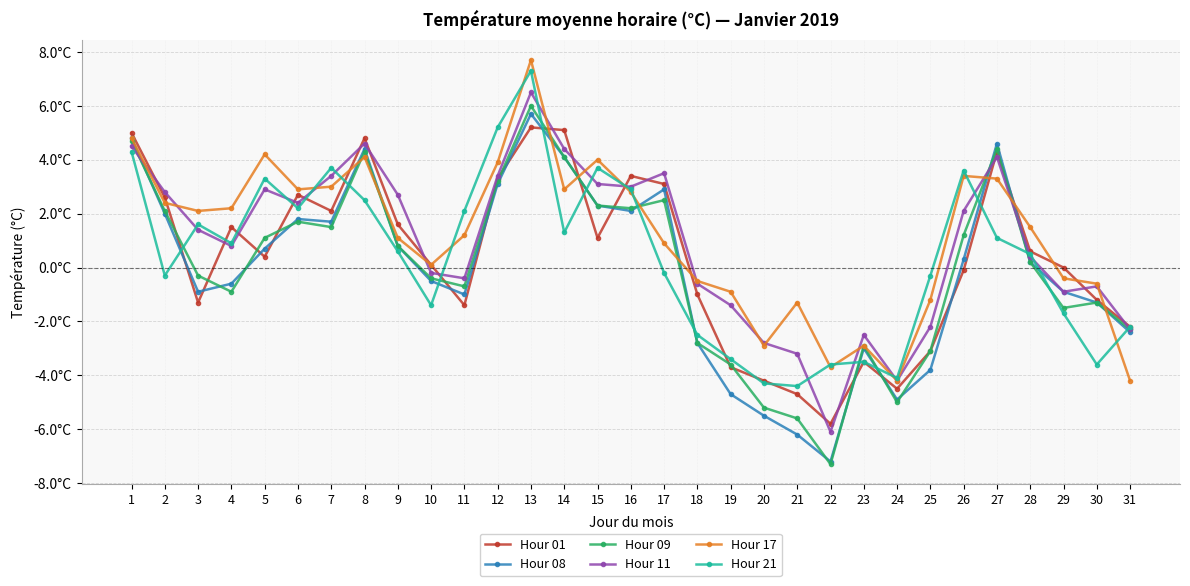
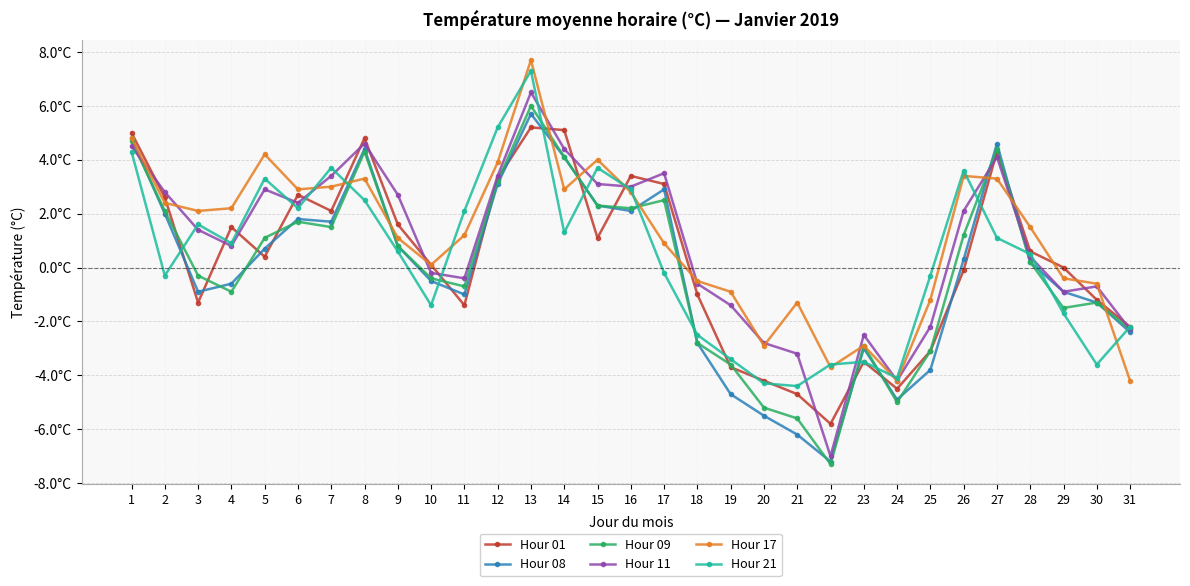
Hour 17, 8: 4.1°C -> 3.3°C
Hour 11, 22: -6.1°C -> -7.0°C
